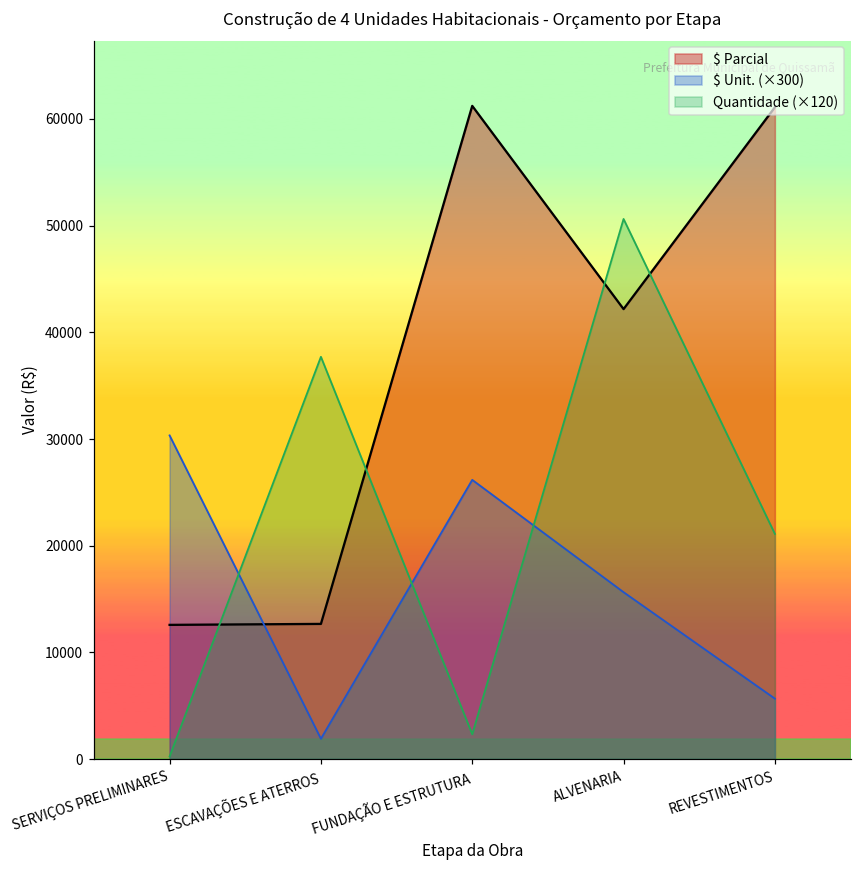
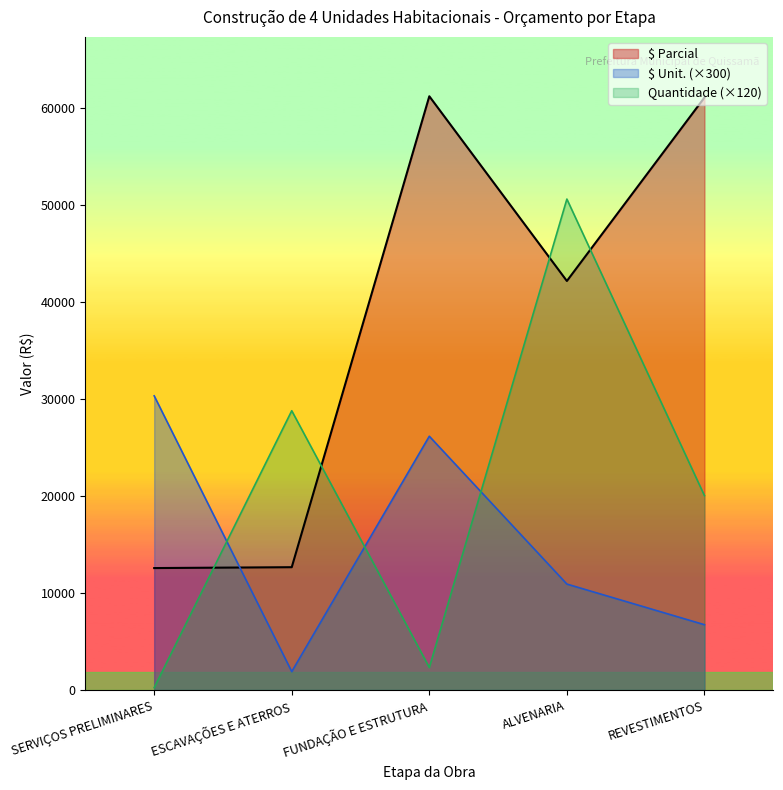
Quantidade (×120), ESCAVAÇÕES E ATERROS: 38000 -> 29000
$ Unit. (×300), ALVENARIA: 16000 -> 11000
$ Unit. (×300), REVESTIMENTOS: 6000 -> 7000
Quantidade (×120), REVESTIMENTOS: 21000 -> 20000
